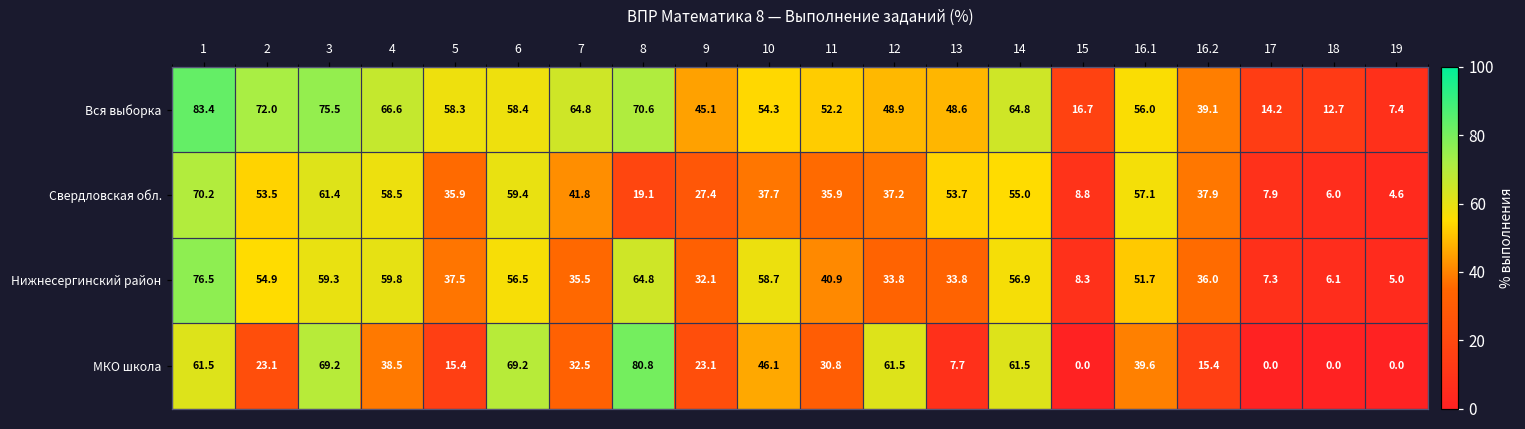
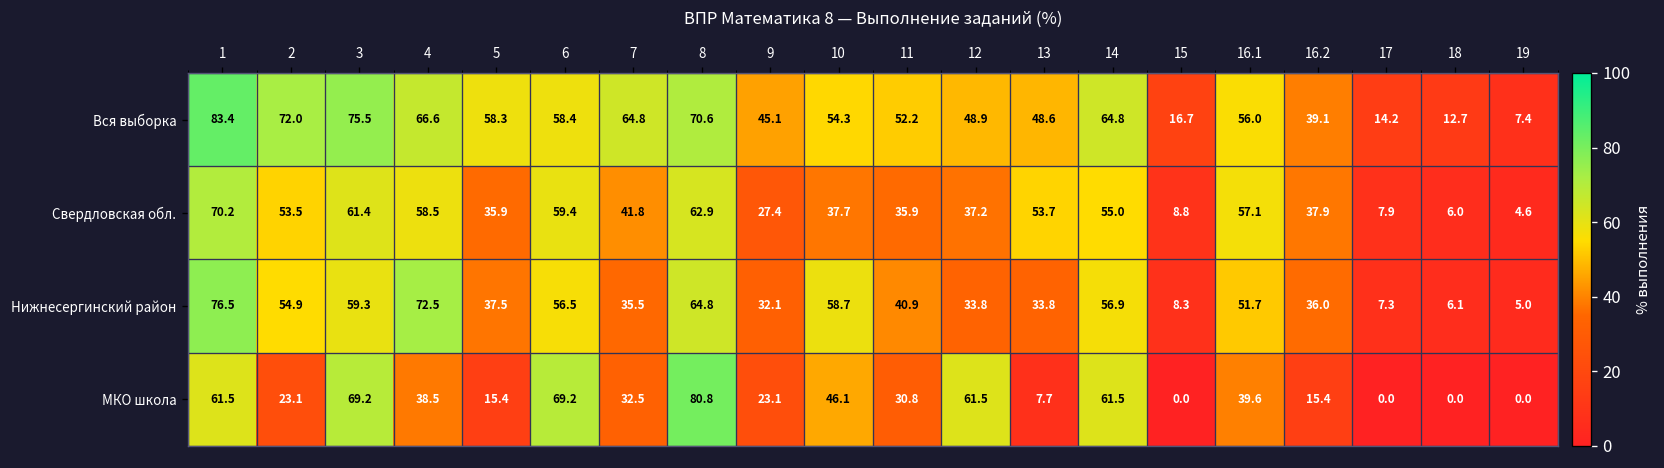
Свердловская обл., 8: 19.1 -> 62.9
Нижнесергинский район, 4: 59.8 -> 72.5
